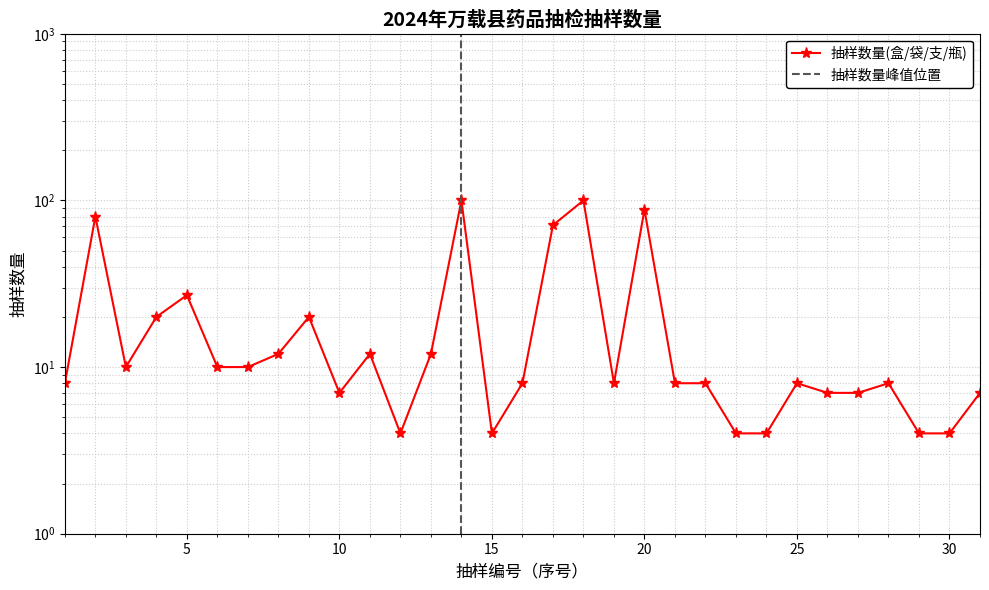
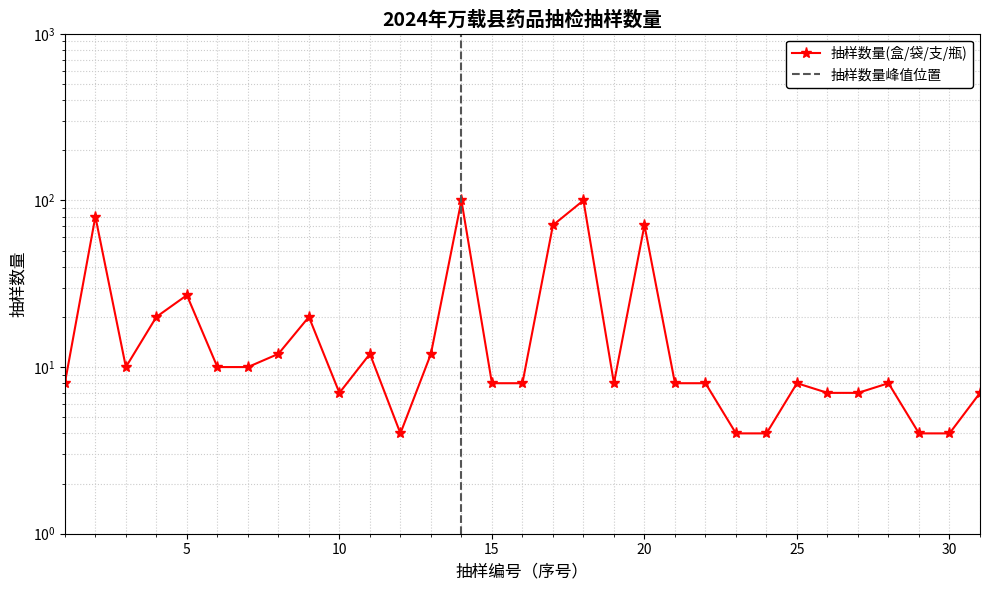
15: 4 -> 8
20: 90 -> 71
